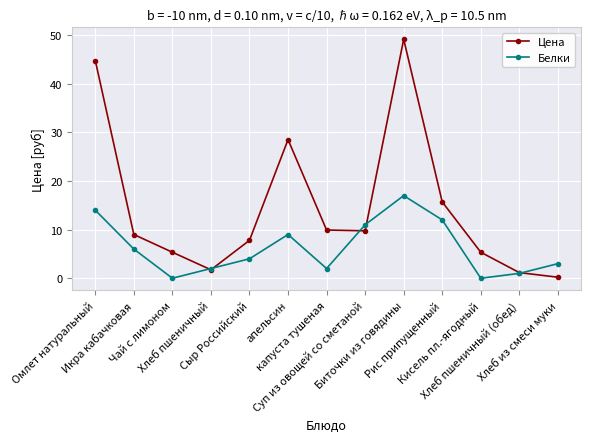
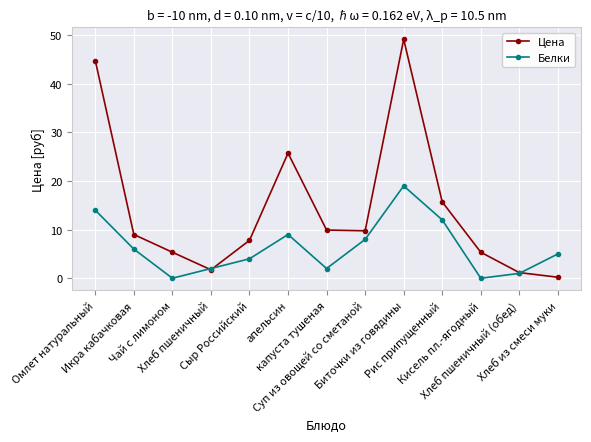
Цена, апельсин: 29 -> 26
Белки, Суп из овощей со сметаной: 11 -> 8
Белки, Биточки из говядины: 17 -> 19
Белки, Хлеб из смеси муки: 3 -> 5
